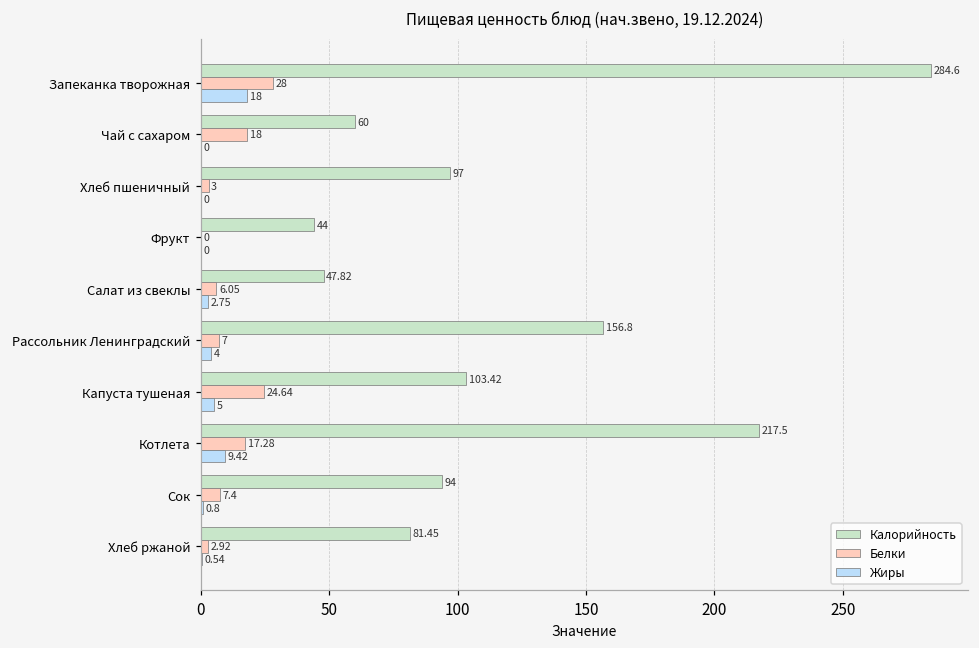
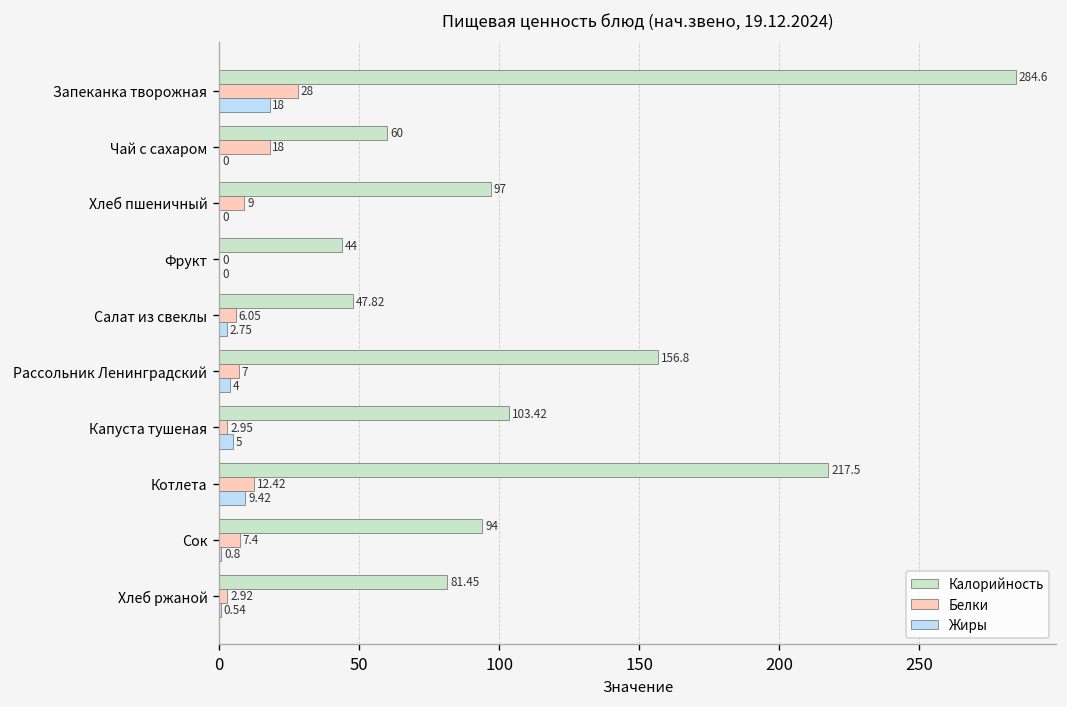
Белки, Хлеб пшеничный: 3 -> 9
Белки, Капуста тушеная: 24.64 -> 2.95
Белки, Котлета: 17.28 -> 12.42
